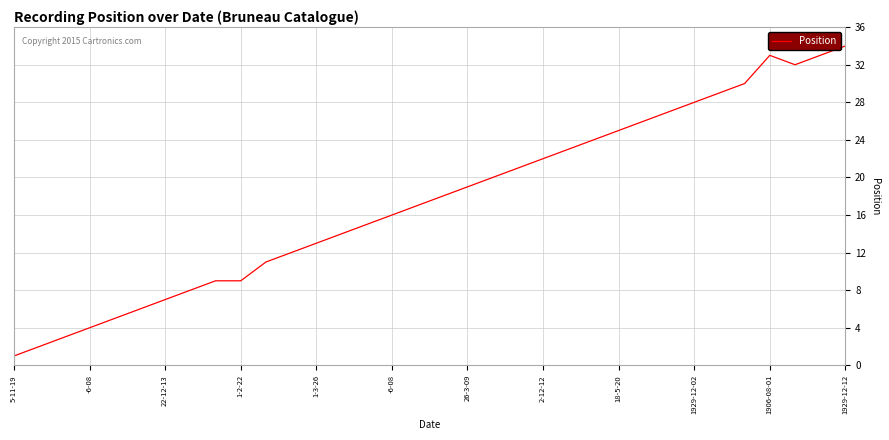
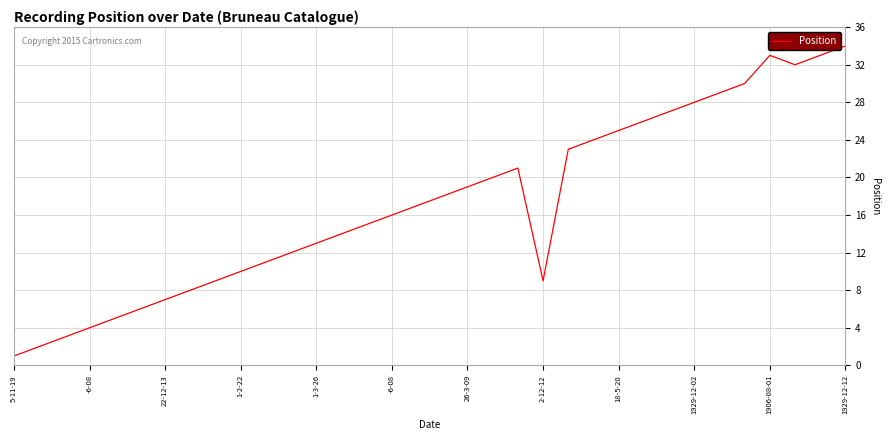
1-2-22: 9 -> 10
2-12-12: 22 -> 9
